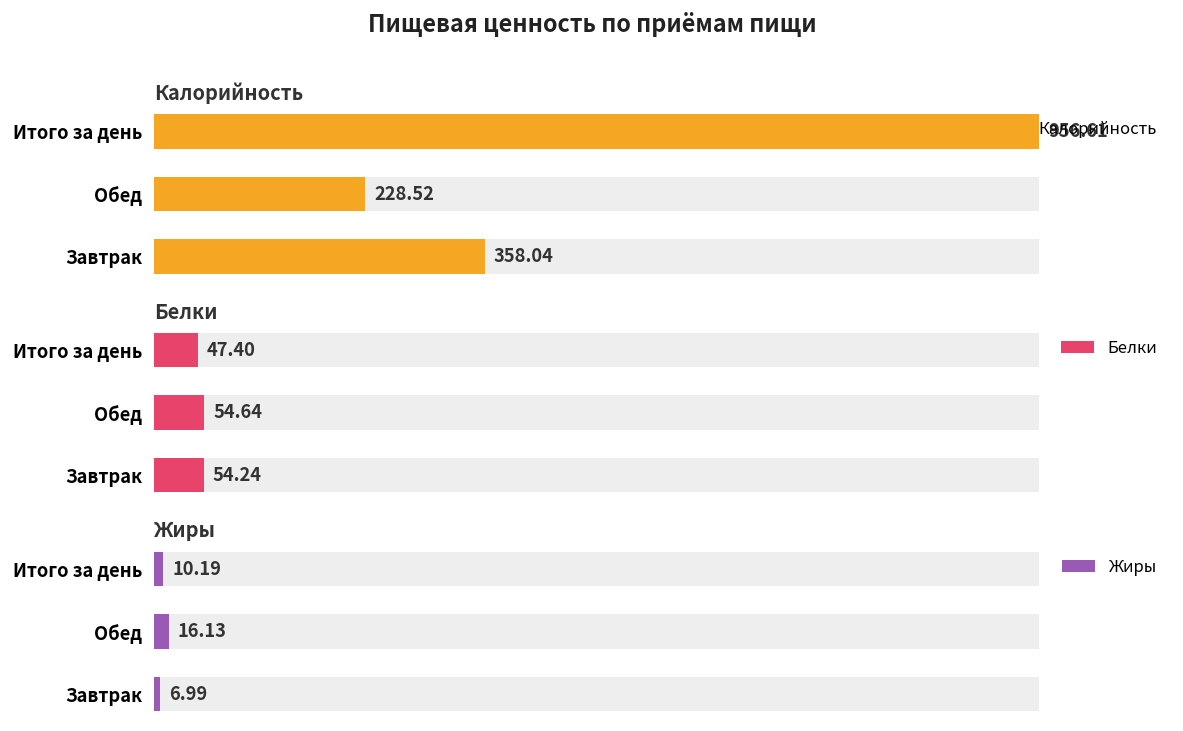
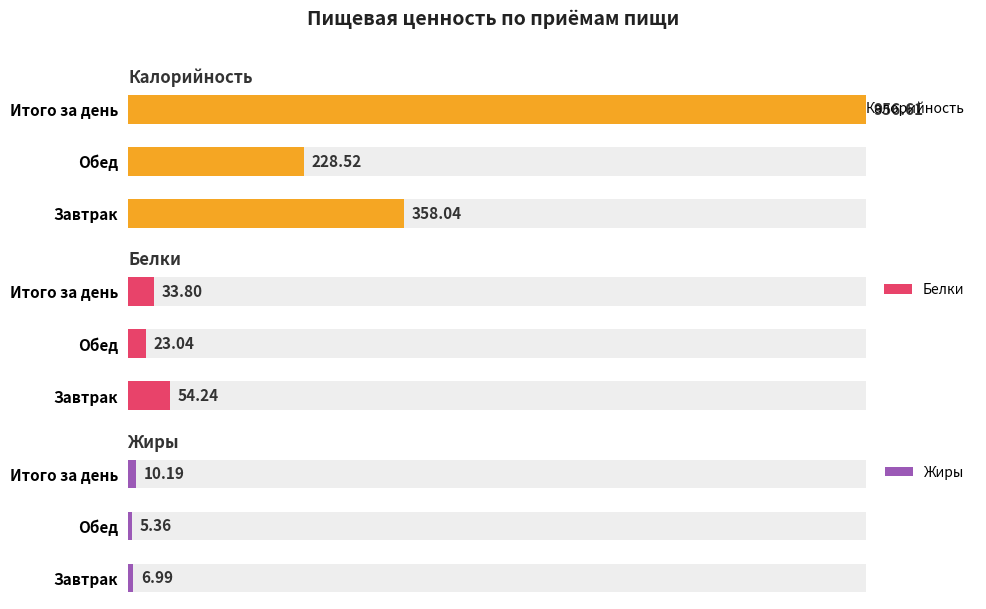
Белки, Белки, Итого за день: 47.40 -> 33.80
Белки, Белки, Обед: 54.64 -> 23.04
Жиры, Жиры, Обед: 16.13 -> 5.36
